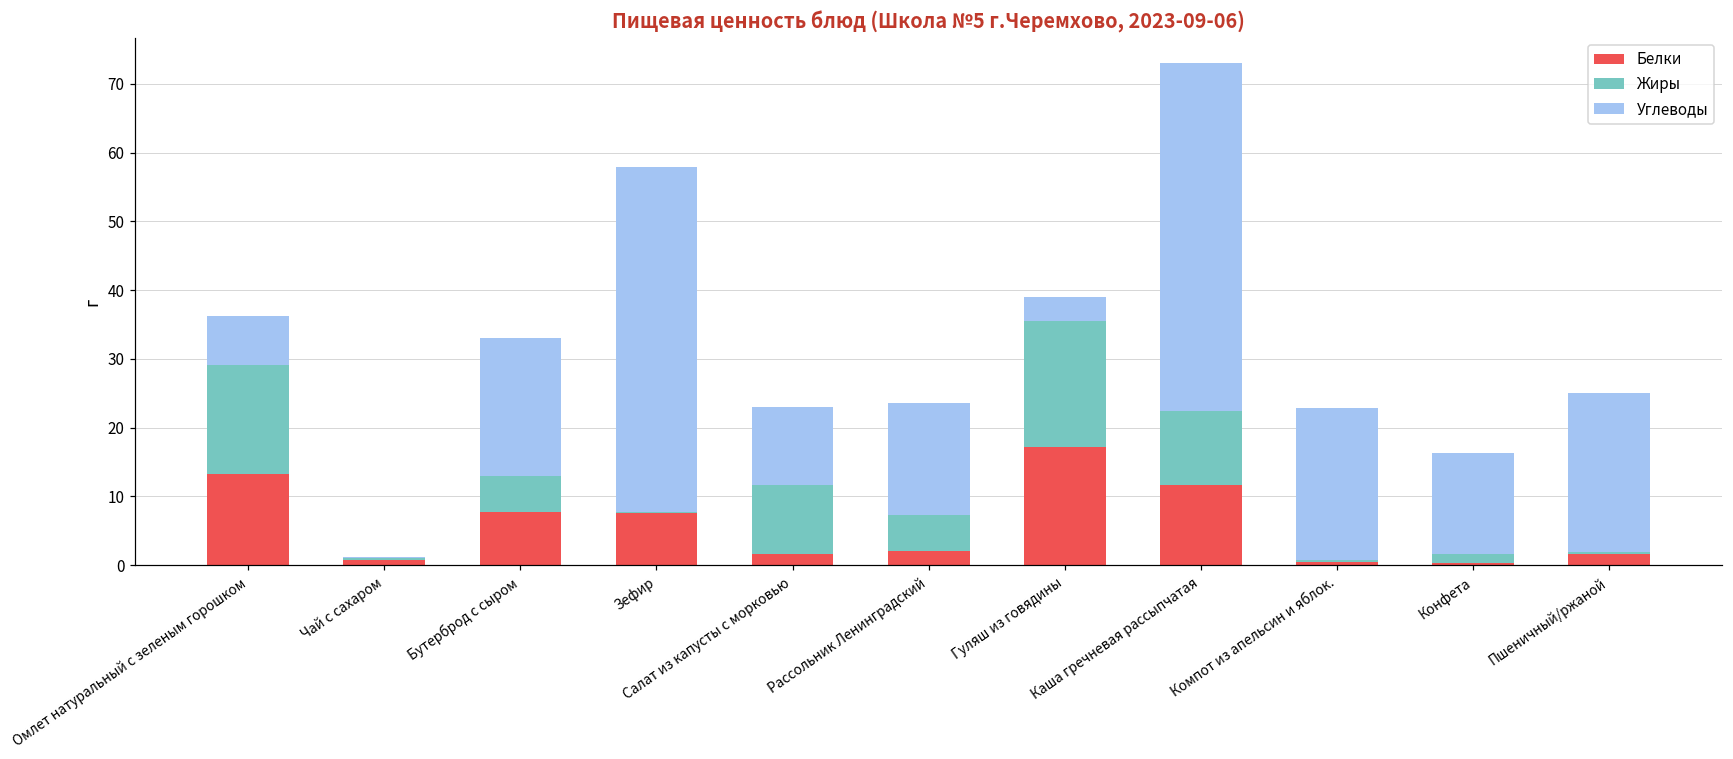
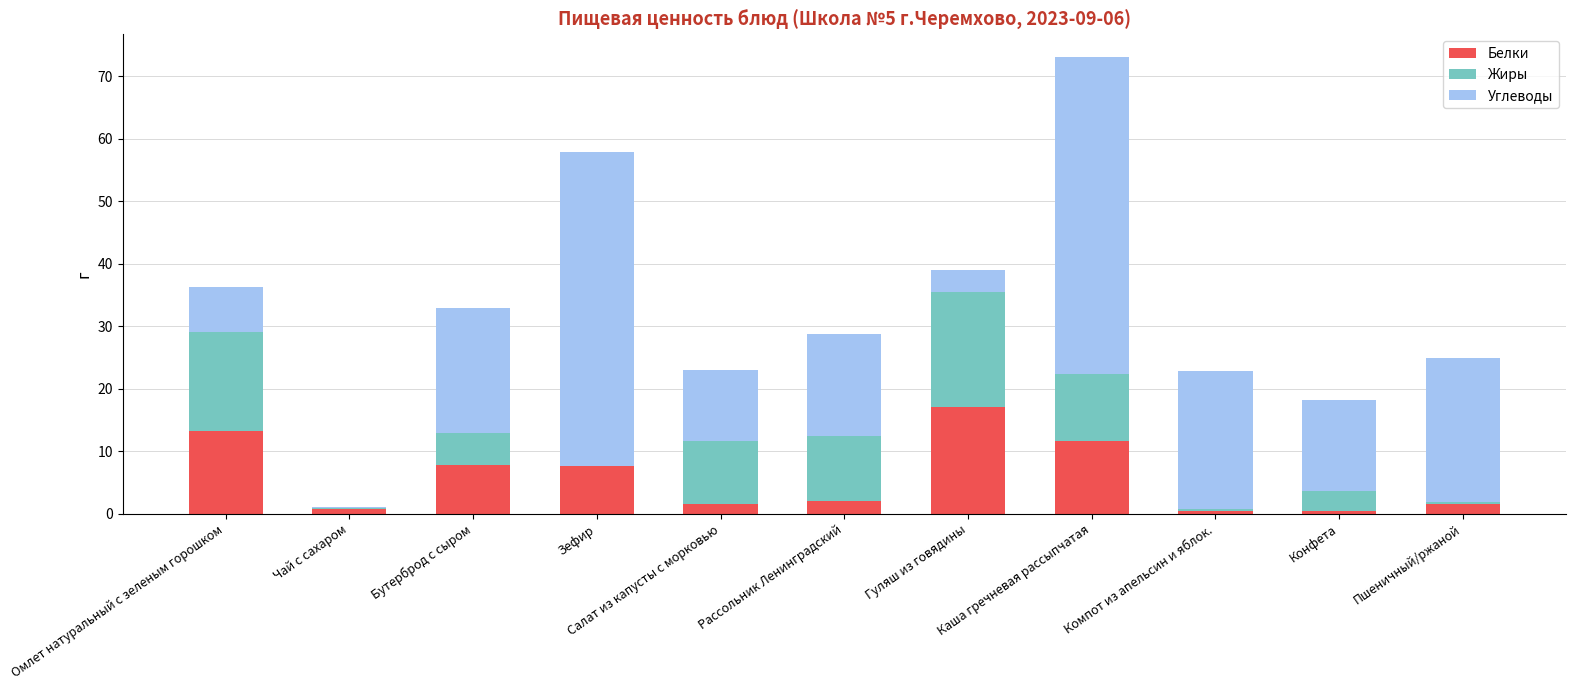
Жиры, Рассольник Ленинградский: 5 -> 10
Жиры, Конфета: 1 -> 3
